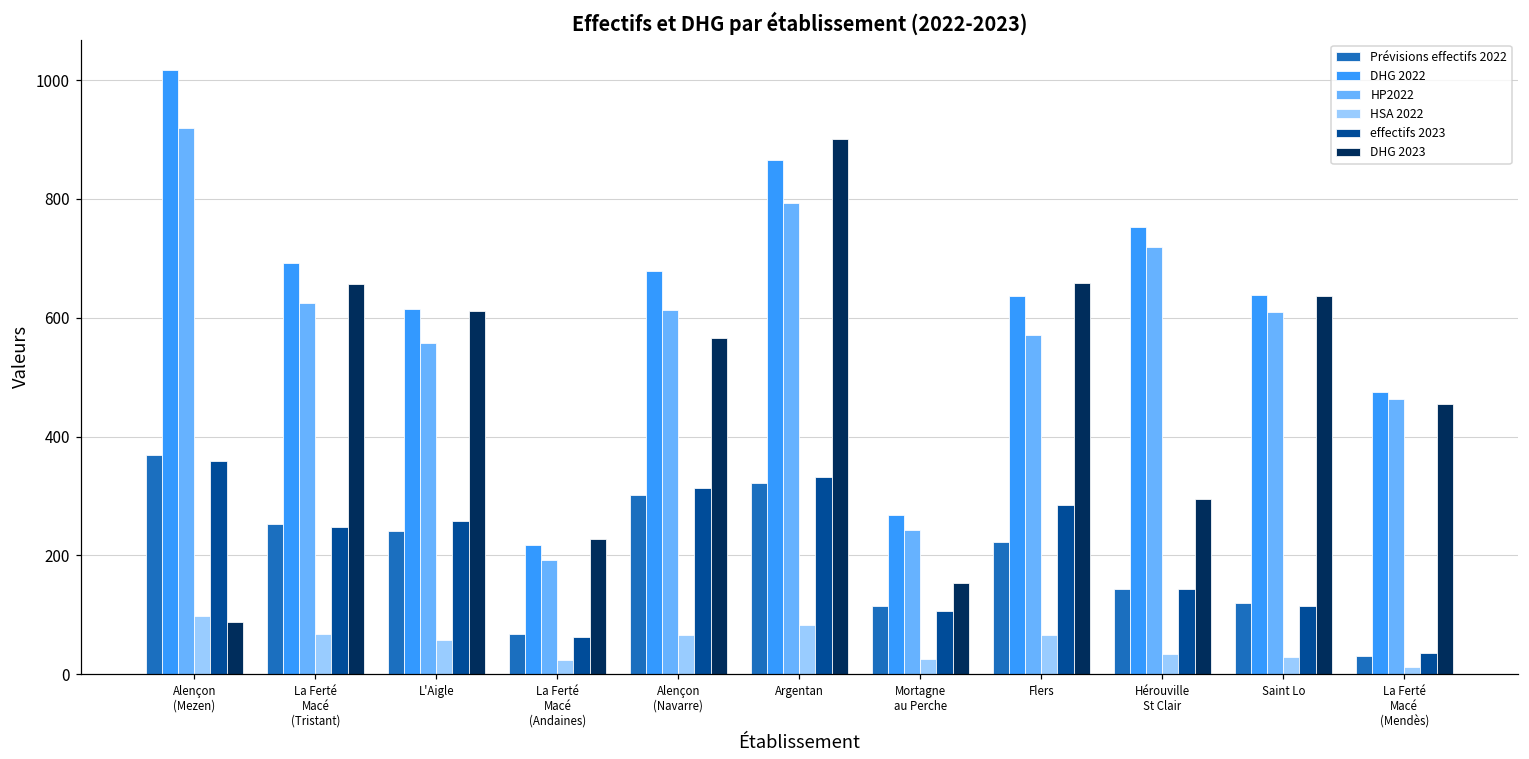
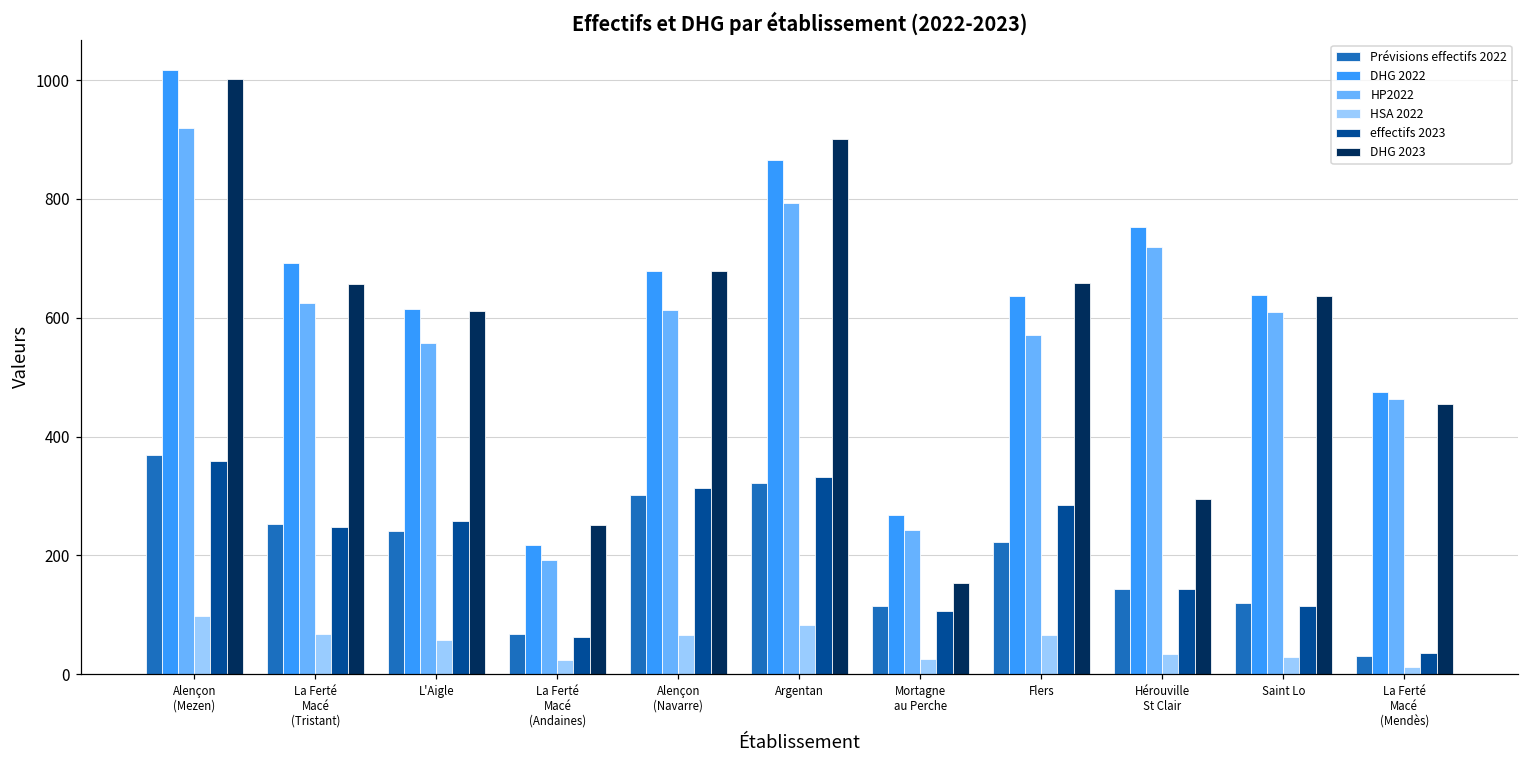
DHG 2023, Alençon (Mezen): 90 -> 1000
DHG 2023, La Ferté Macé (Andaines): 230 -> 250
DHG 2023, Alençon (Navarre): 570 -> 680
